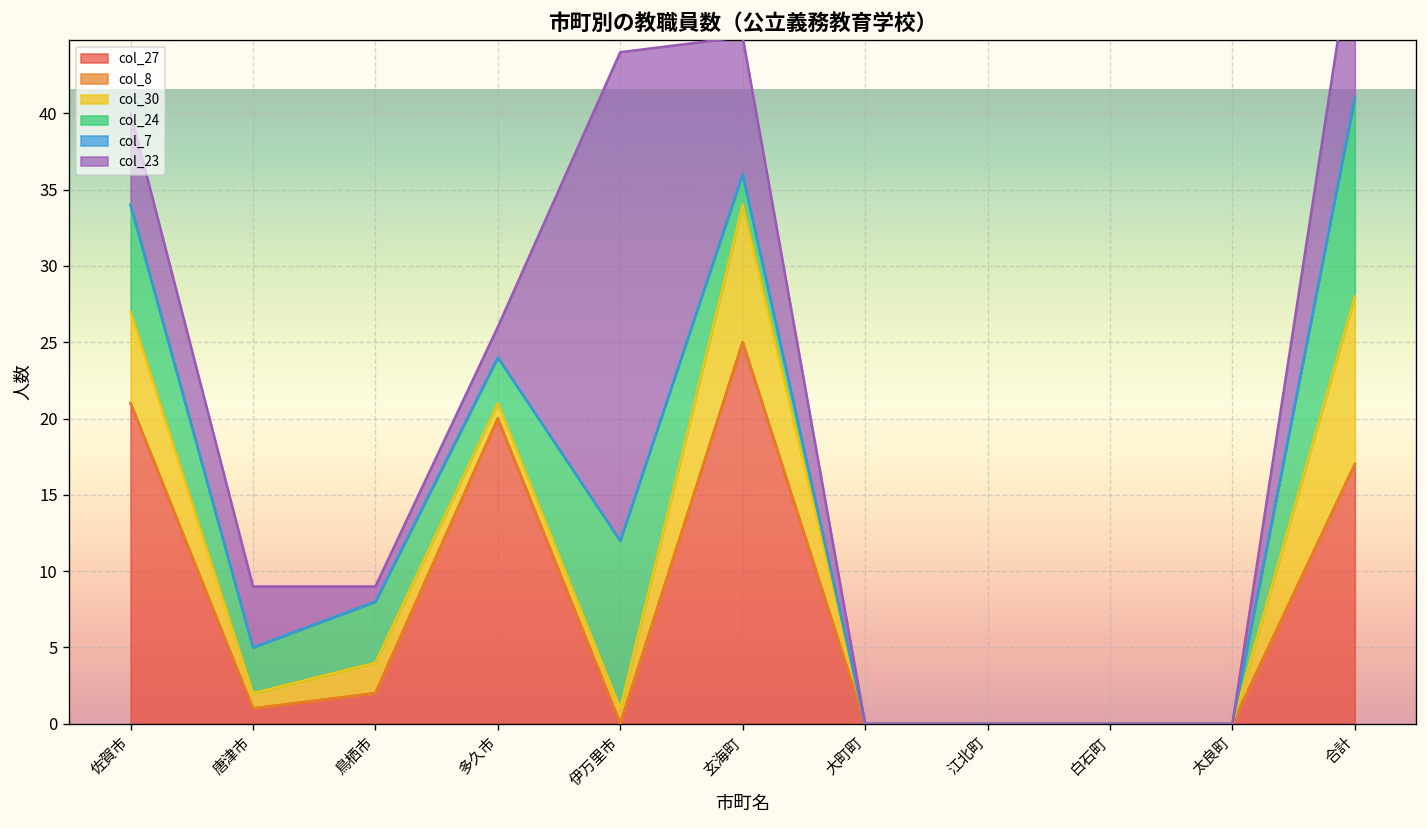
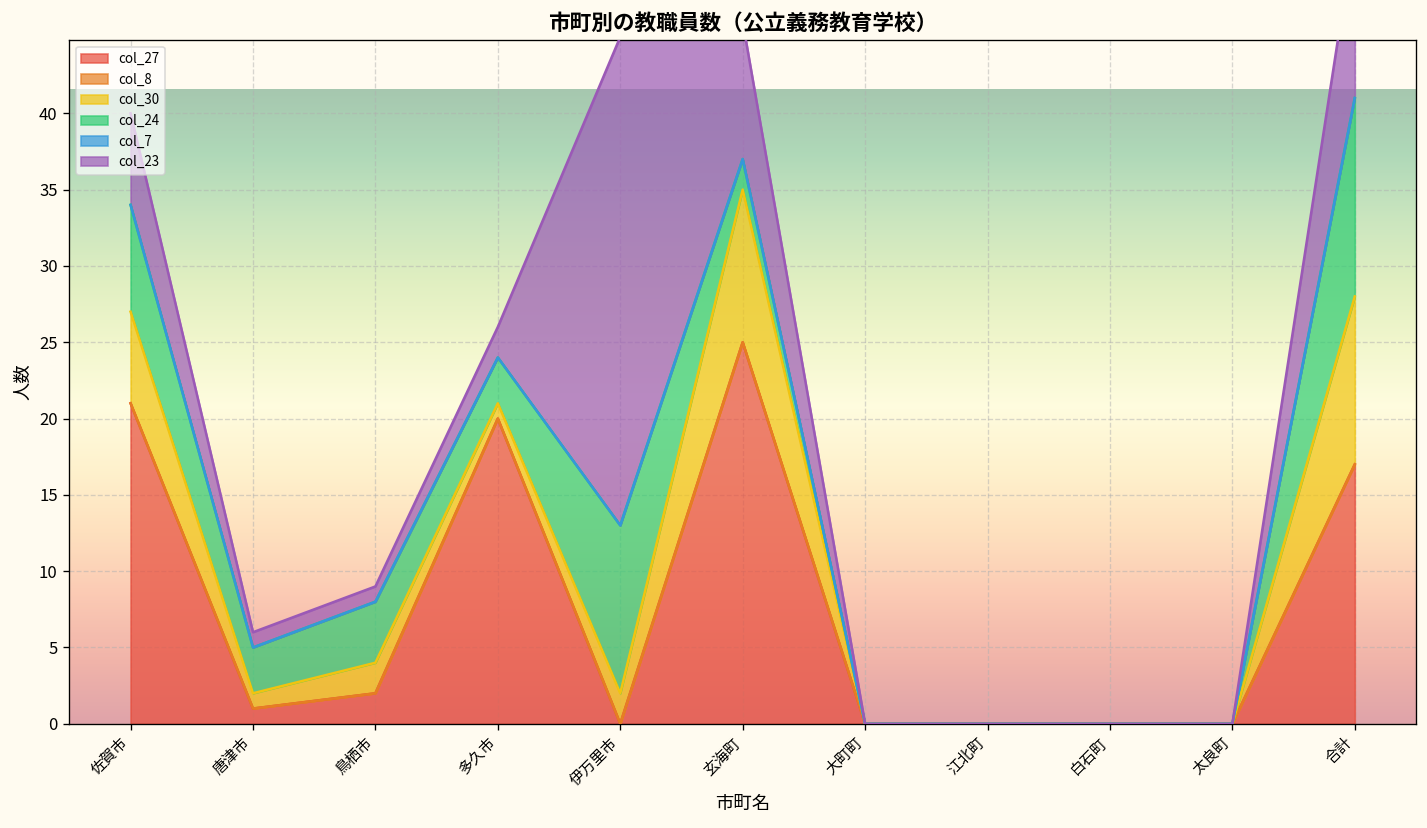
col_23, 唐津市: 4 -> 1
col_30, 伊万里市: 1 -> 2
col_30, 玄海町: 9 -> 10
